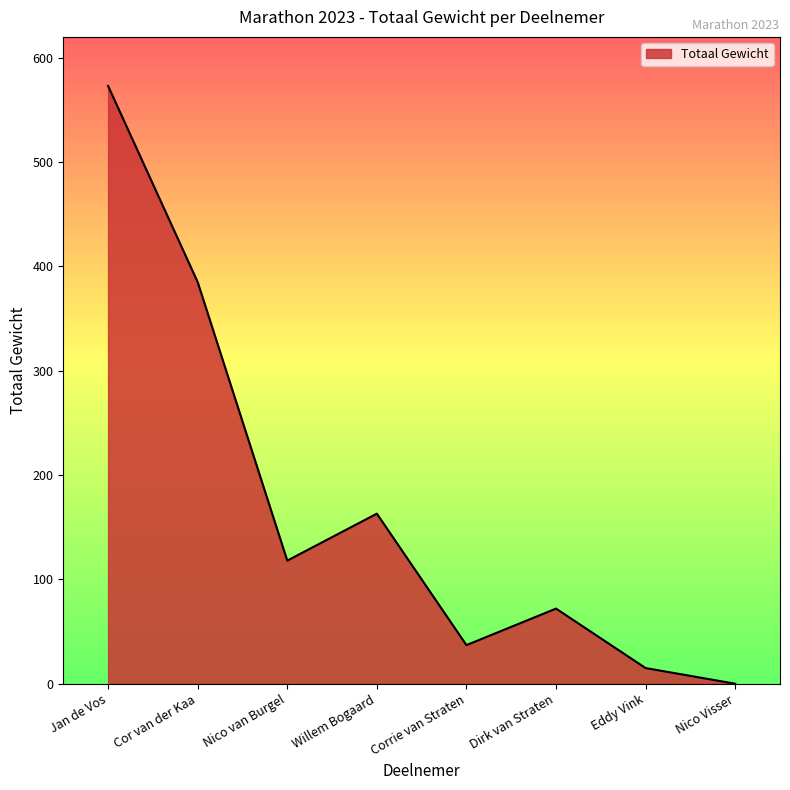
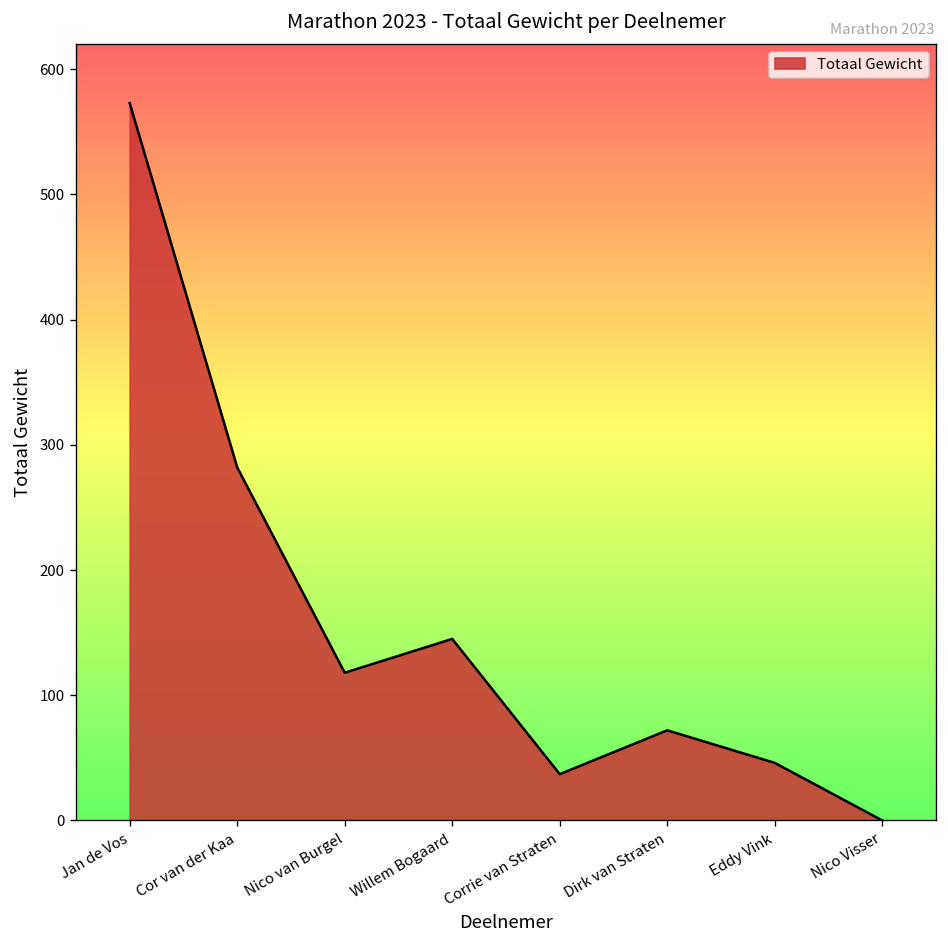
Cor van der Kaa: 385 -> 282
Willem Bogaard: 163 -> 145
Eddy Vink: 15 -> 46
